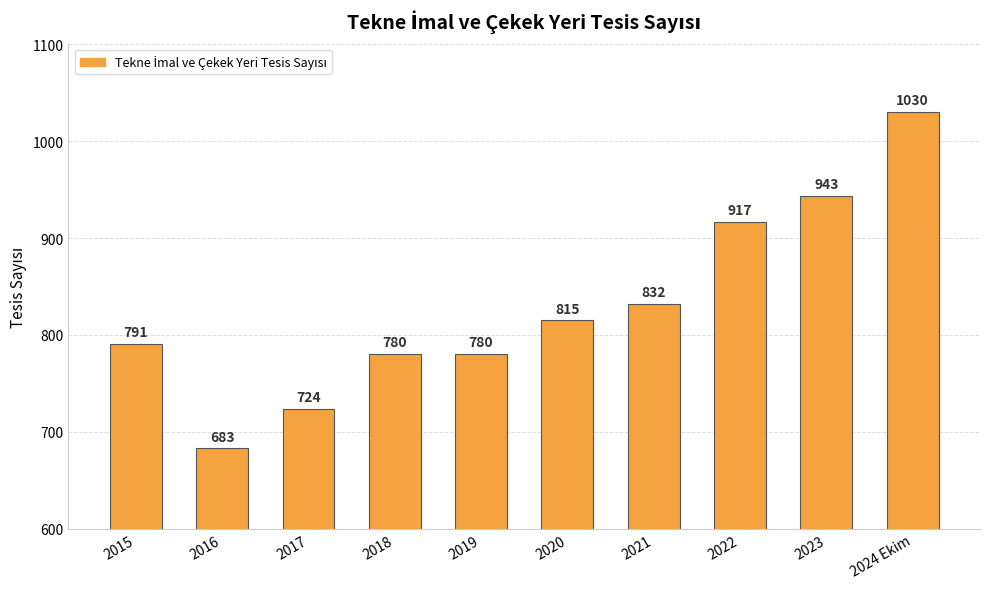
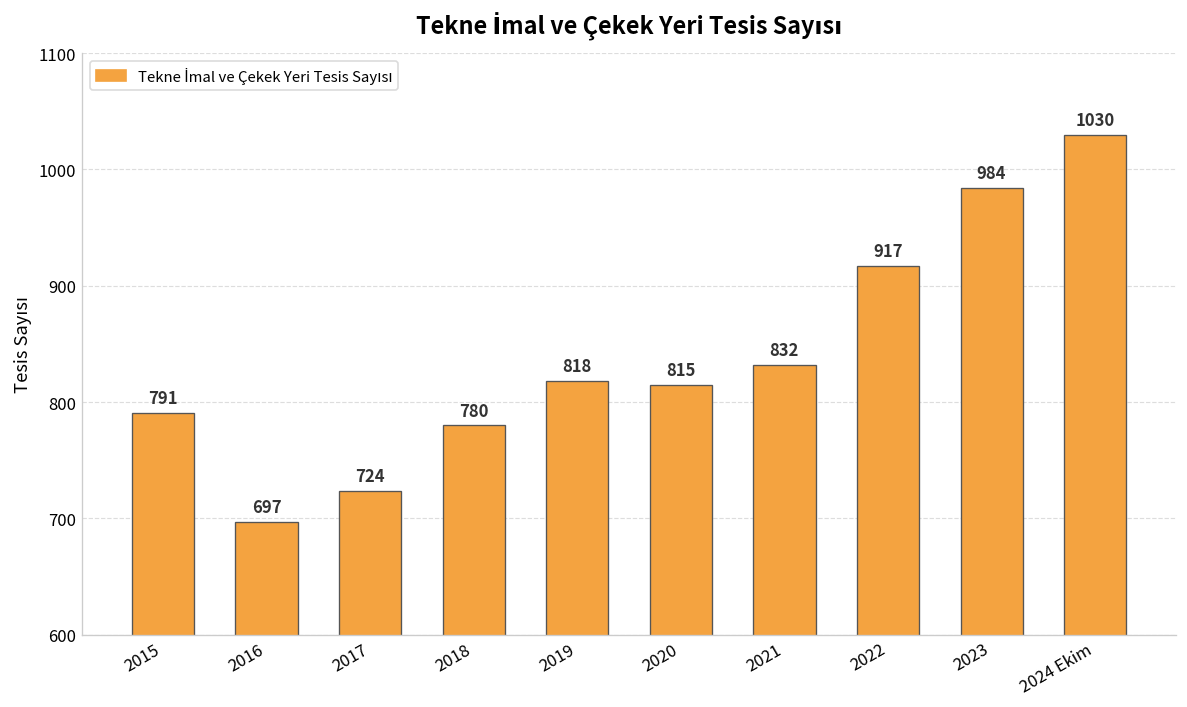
2016: 683 -> 697
2019: 780 -> 818
2023: 943 -> 984
